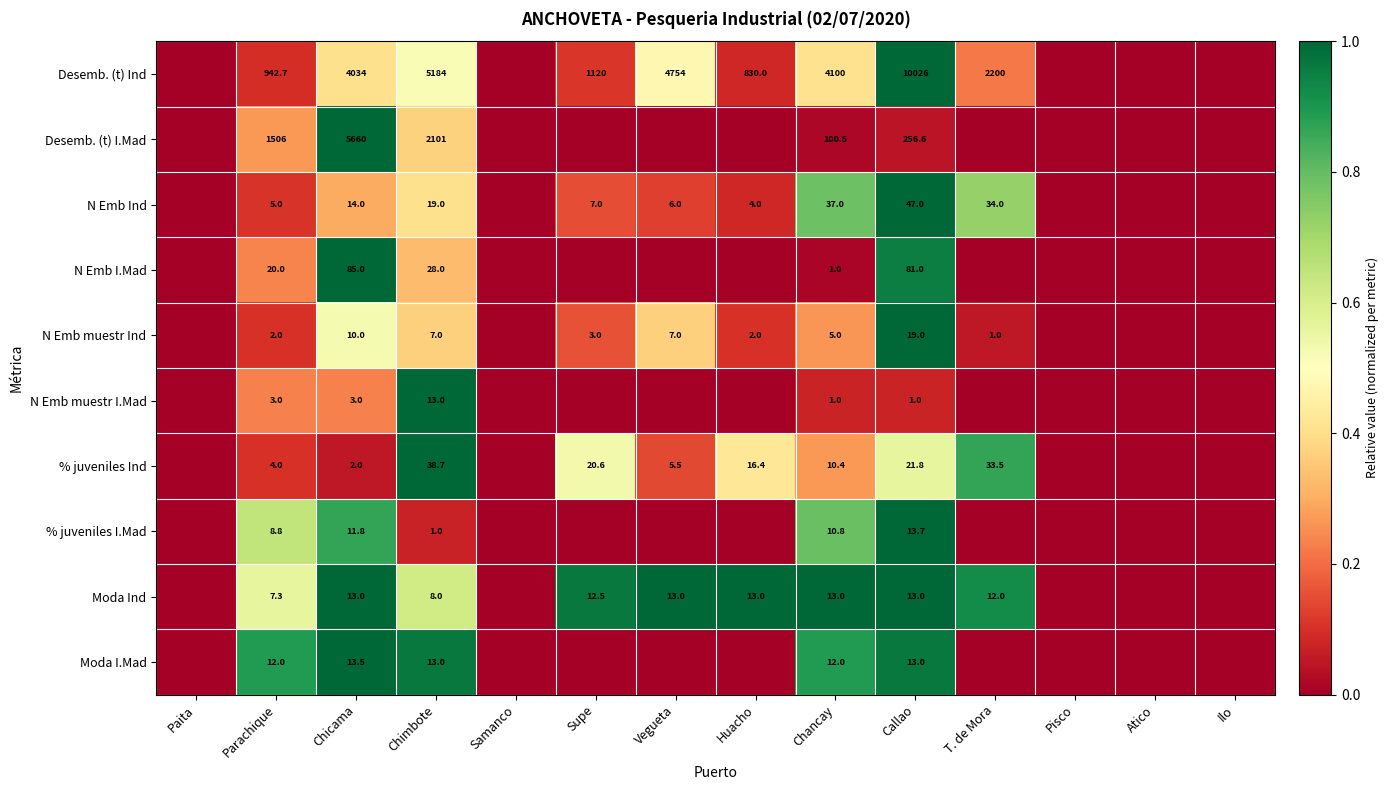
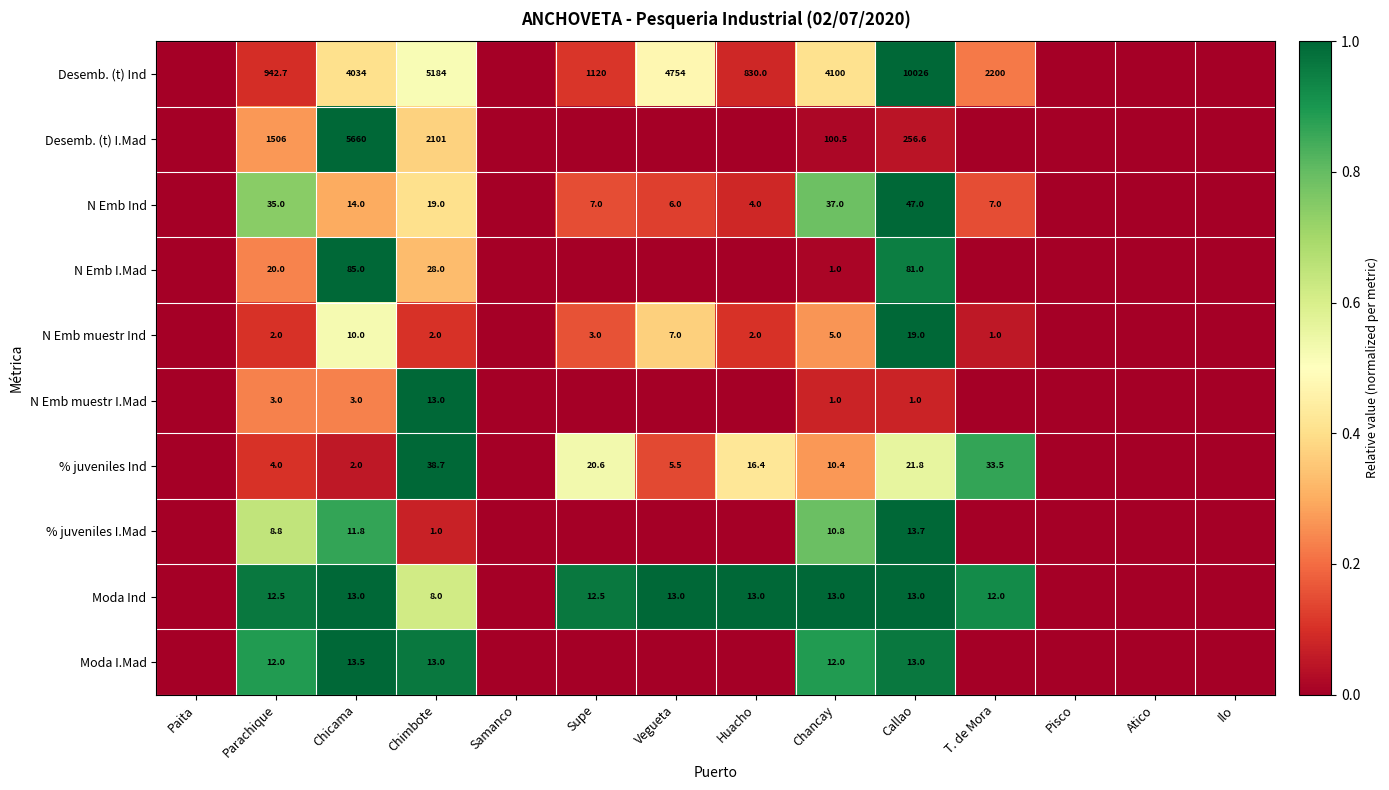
N Emb Ind, Parachique: 5.0 -> 35.0
N Emb Ind, T. de Mora: 34.0 -> 7.0
N Emb muestr Ind, Chimbote: 7.0 -> 2.0
Moda Ind, Parachique: 7.3 -> 12.5
